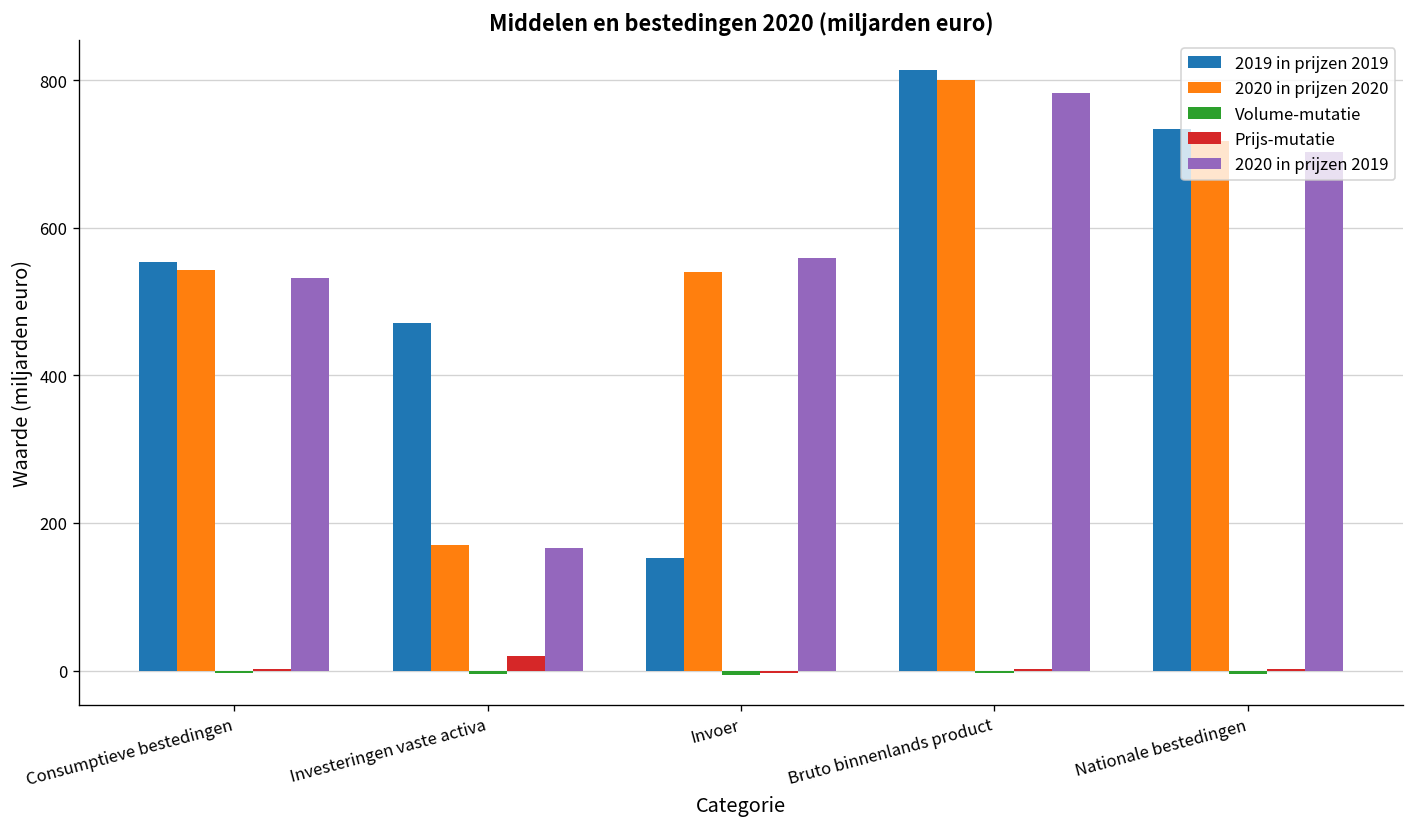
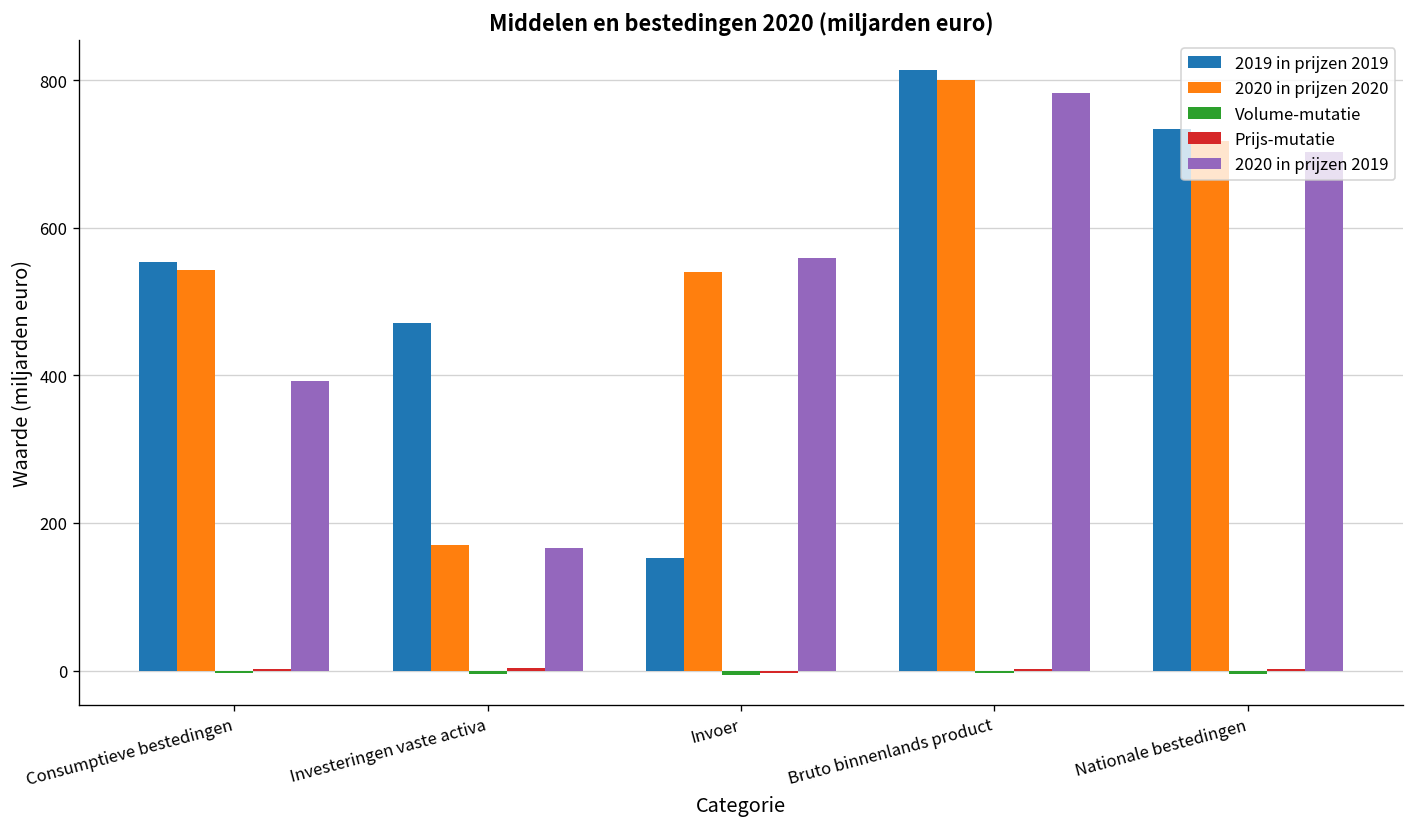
2020 in prijzen 2019, Consumptieve bestedingen: 530 -> 390
Prijs-mutatie, Investeringen vaste activa: 20 -> 0
